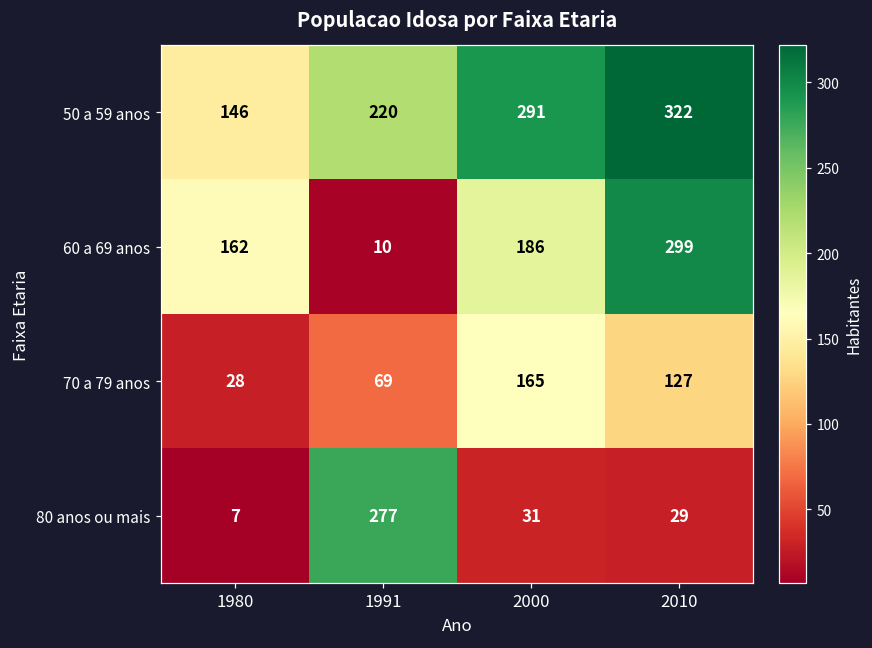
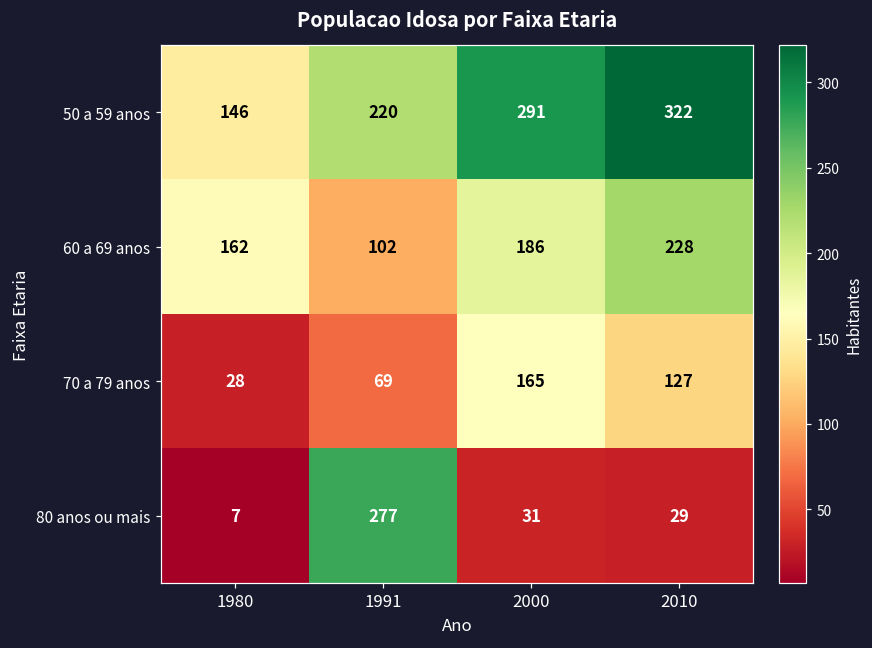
60 a 69 anos, 1991: 10 -> 102
60 a 69 anos, 2010: 299 -> 228
